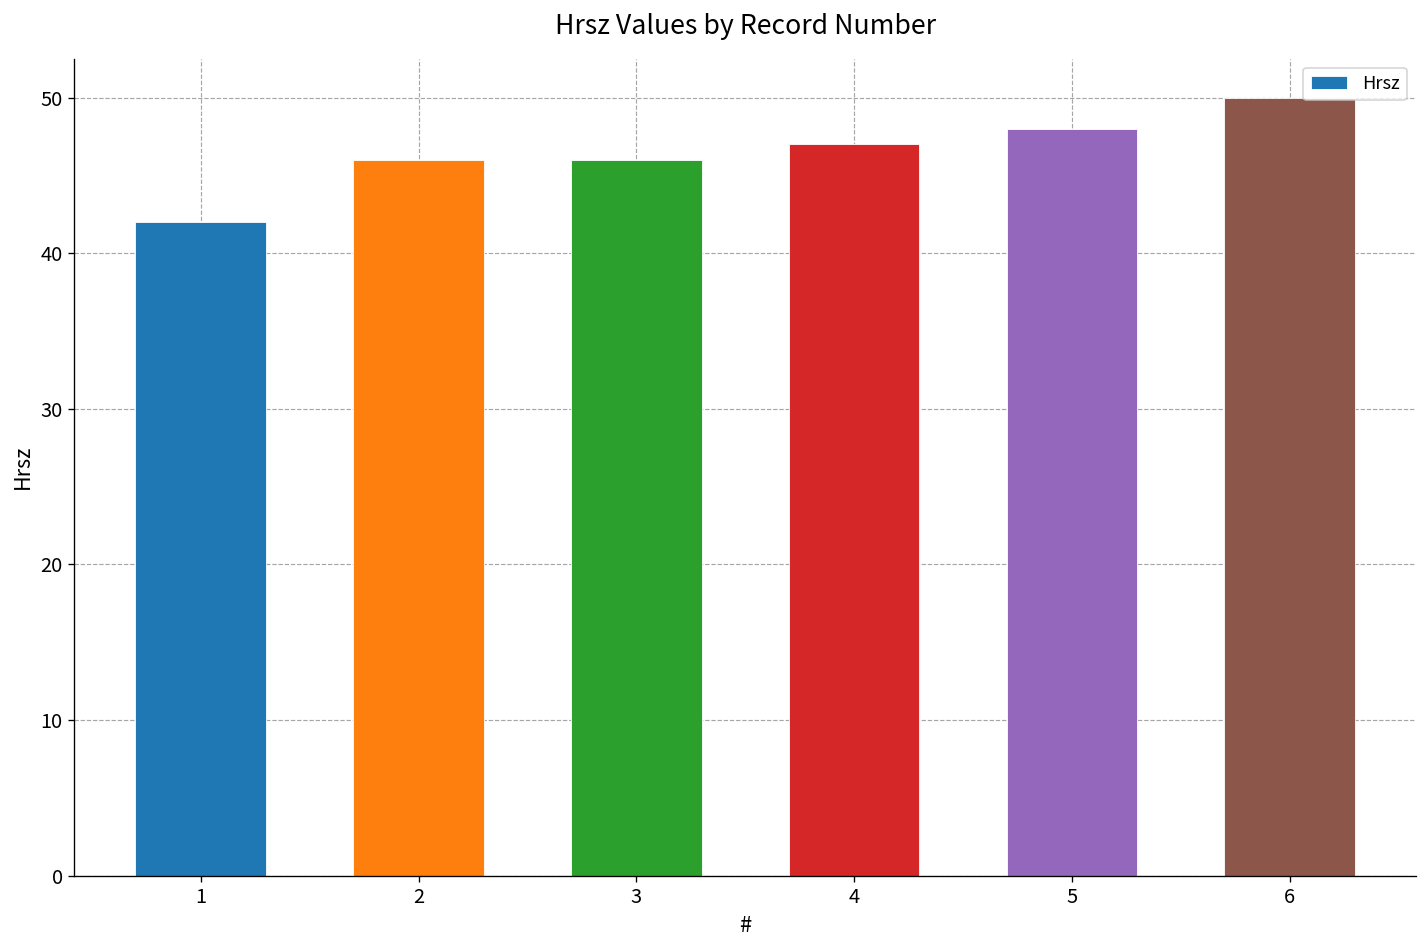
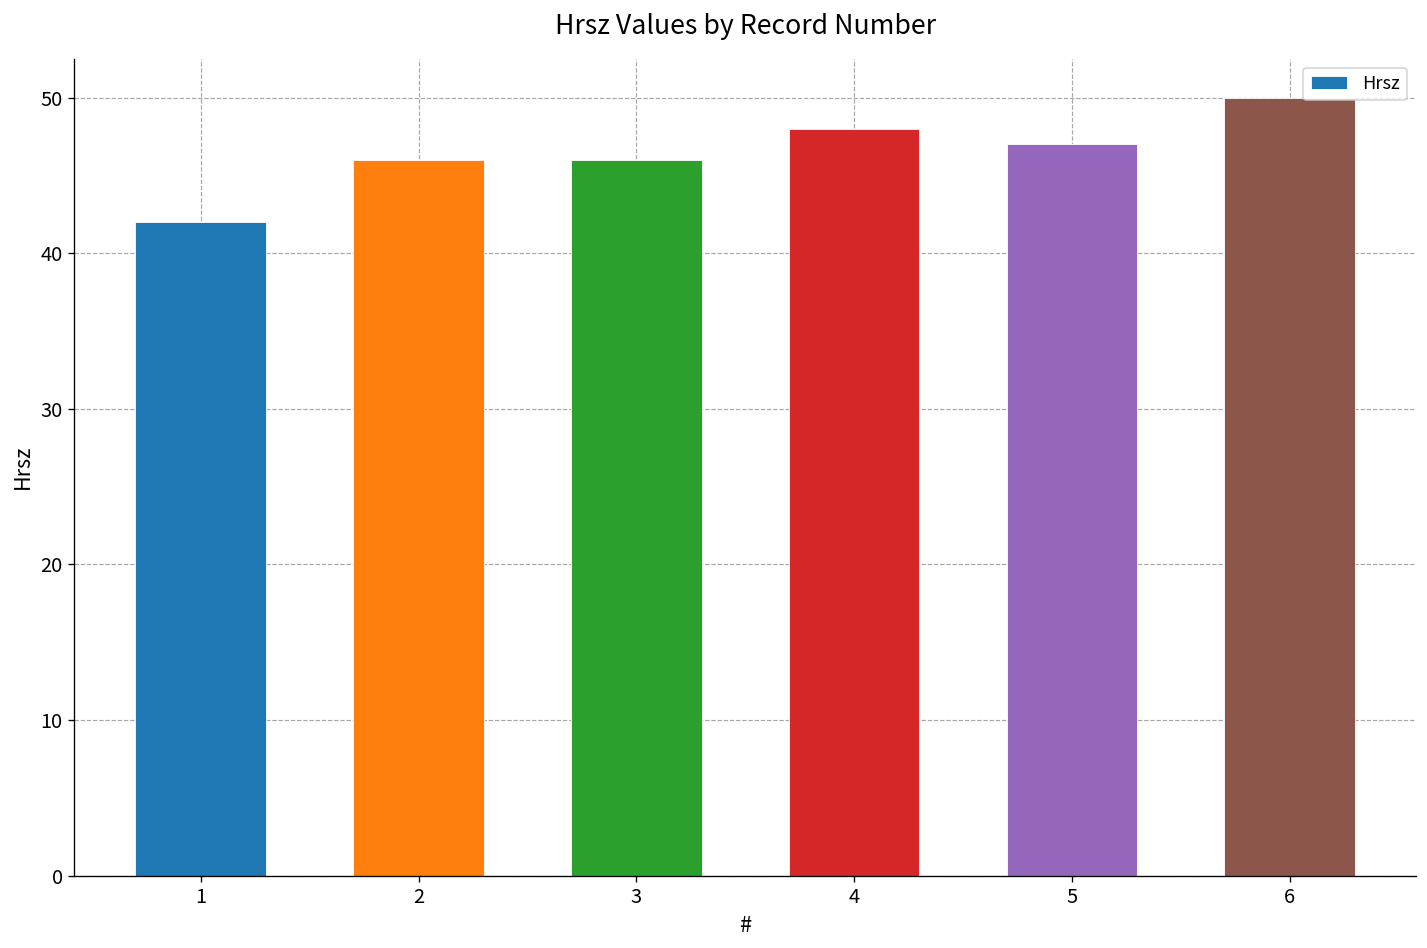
4: 47 -> 48
5: 48 -> 47
